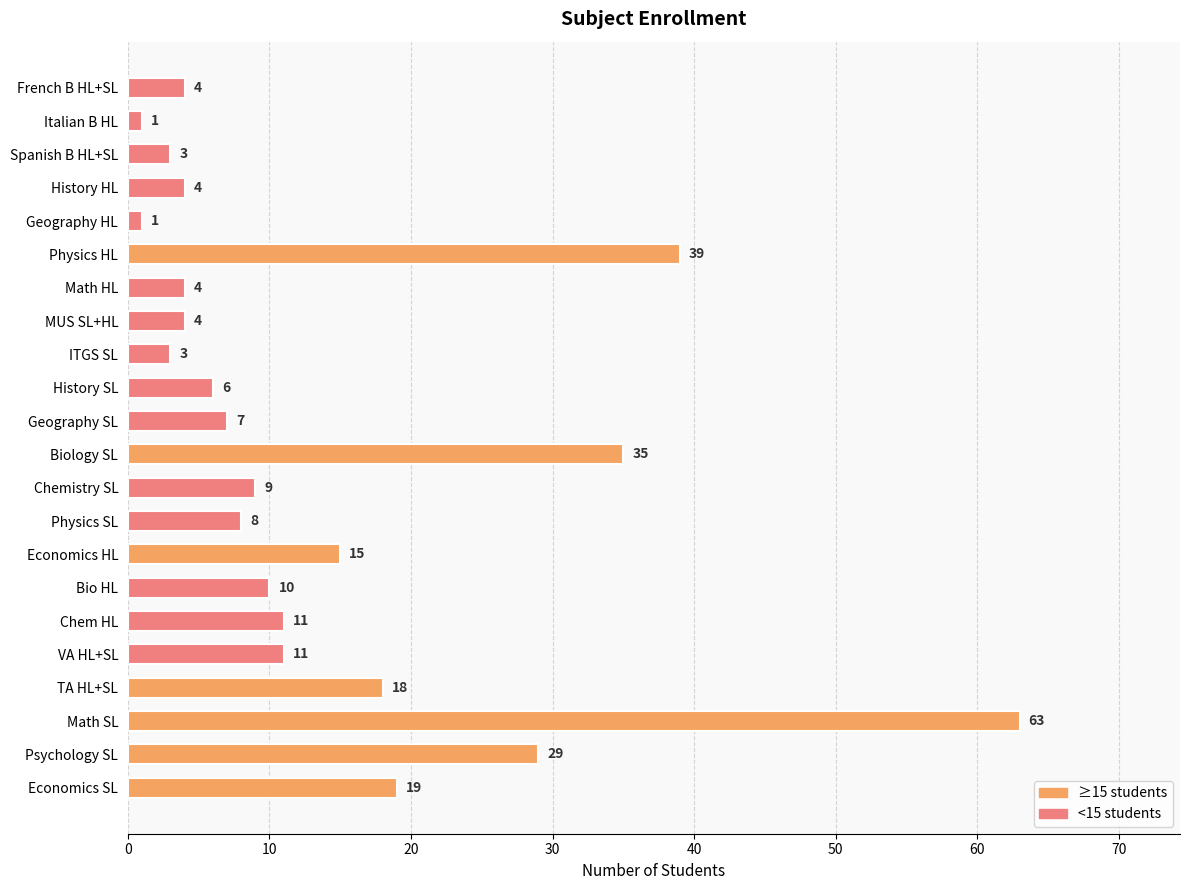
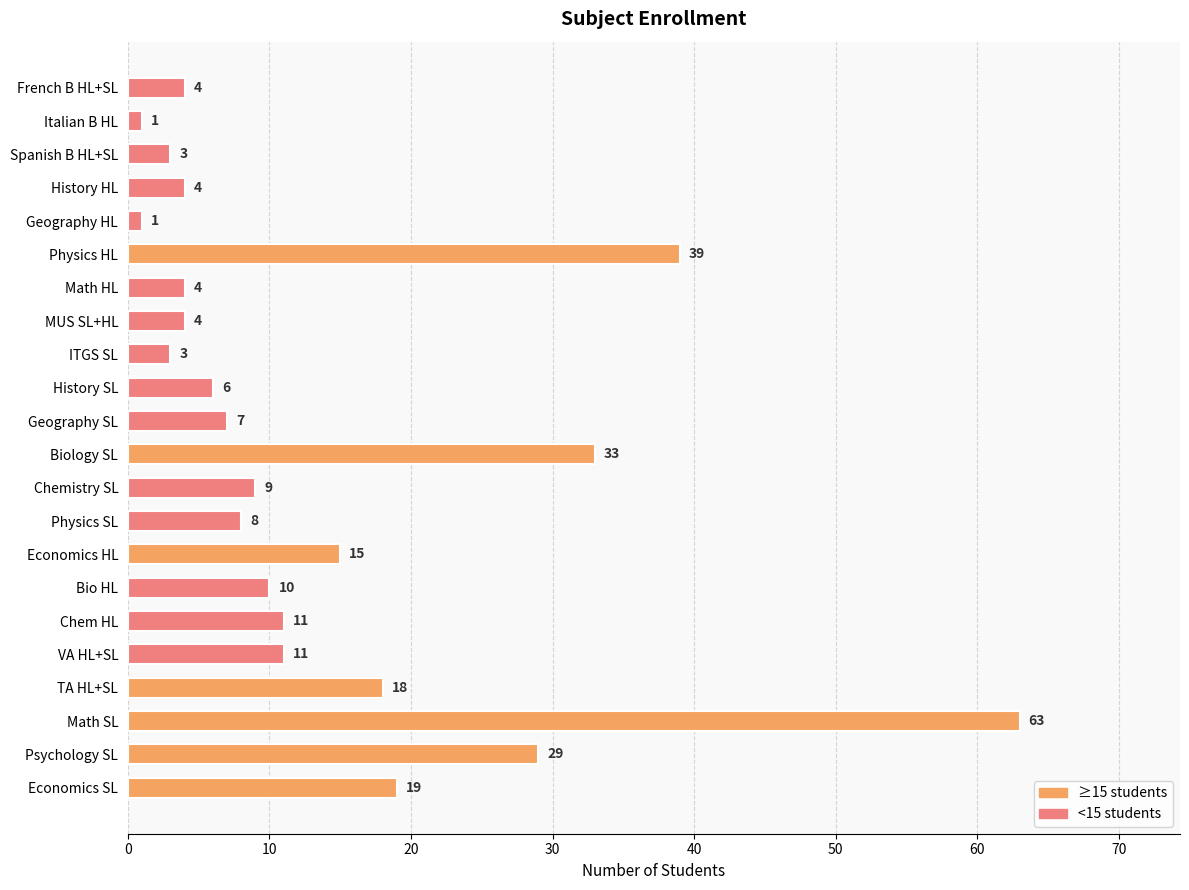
Biology SL: 35 -> 33
